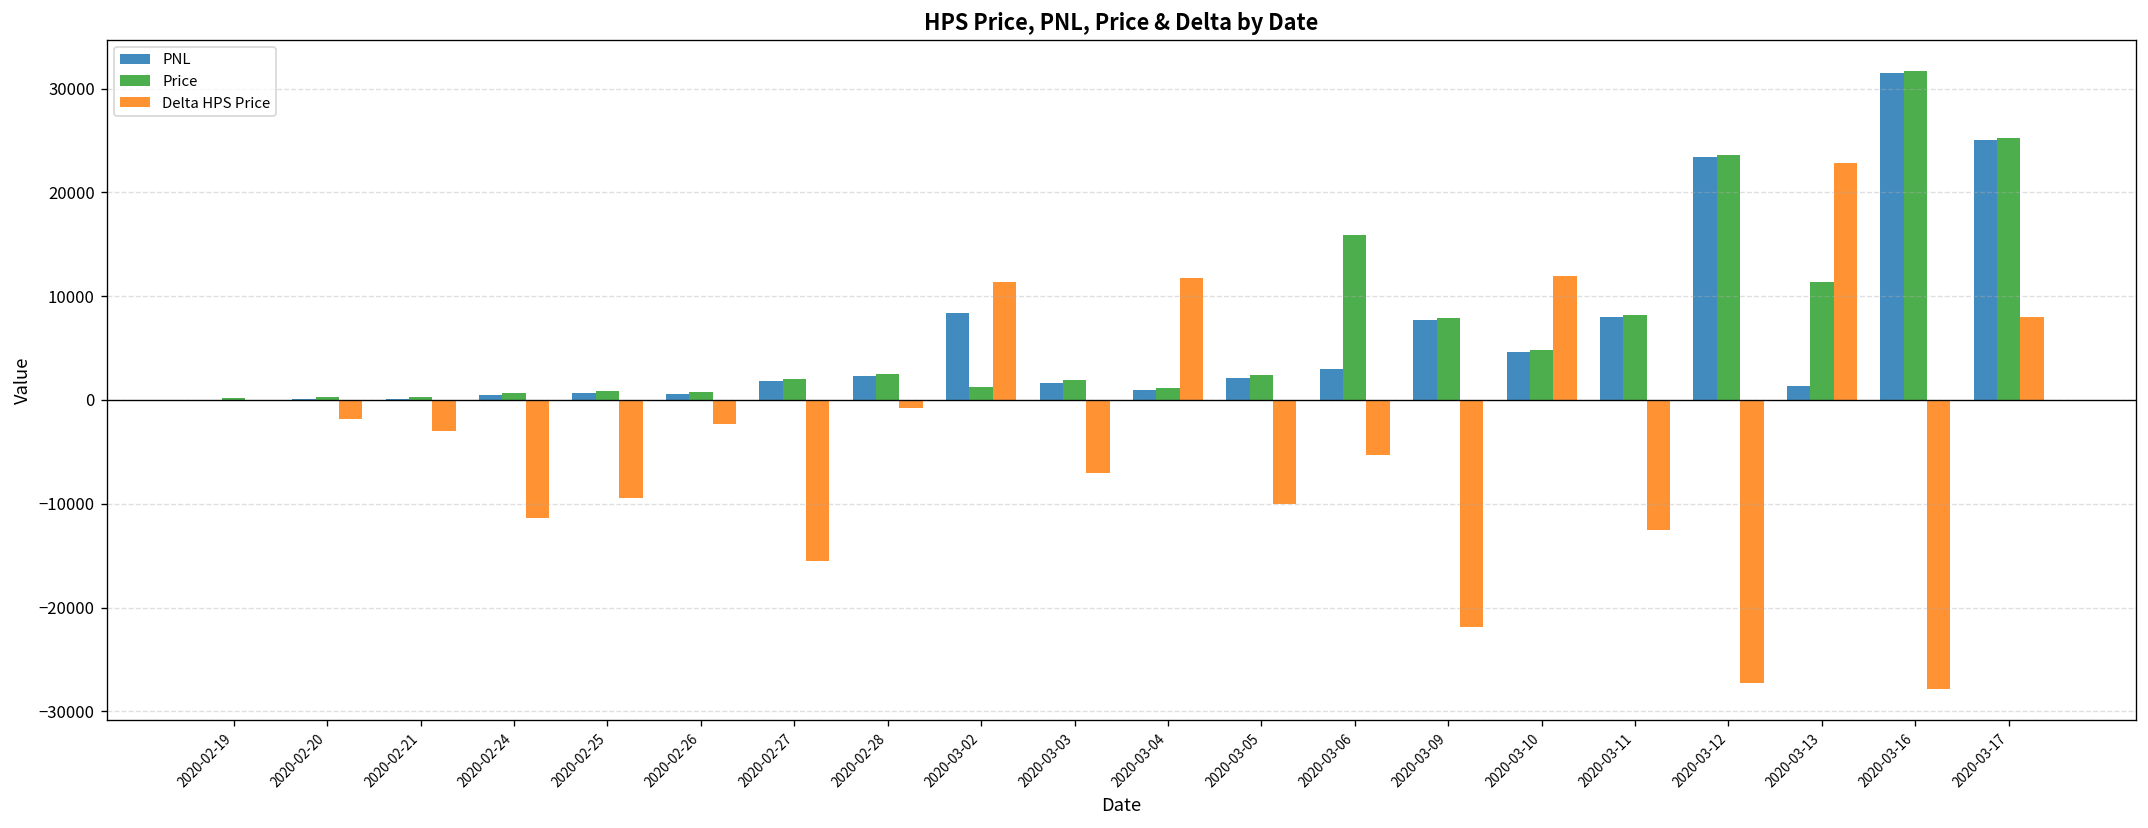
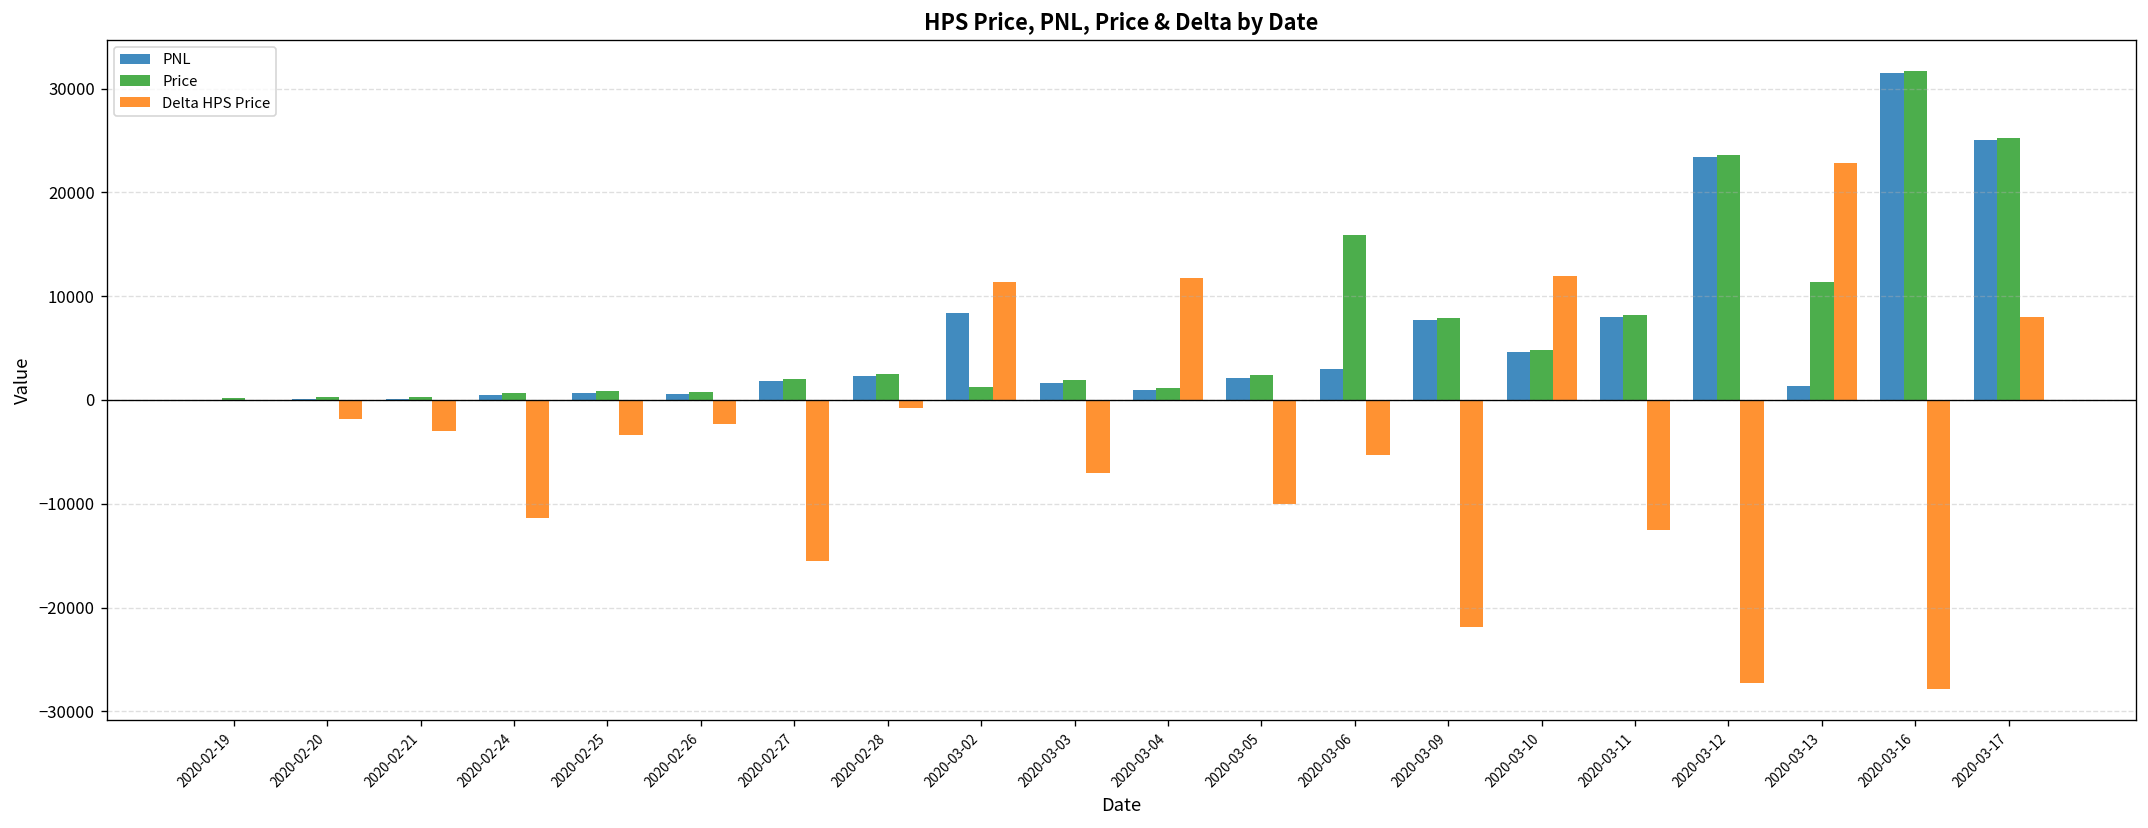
Delta HPS Price, 2020-02-25: -9000 -> -3000
